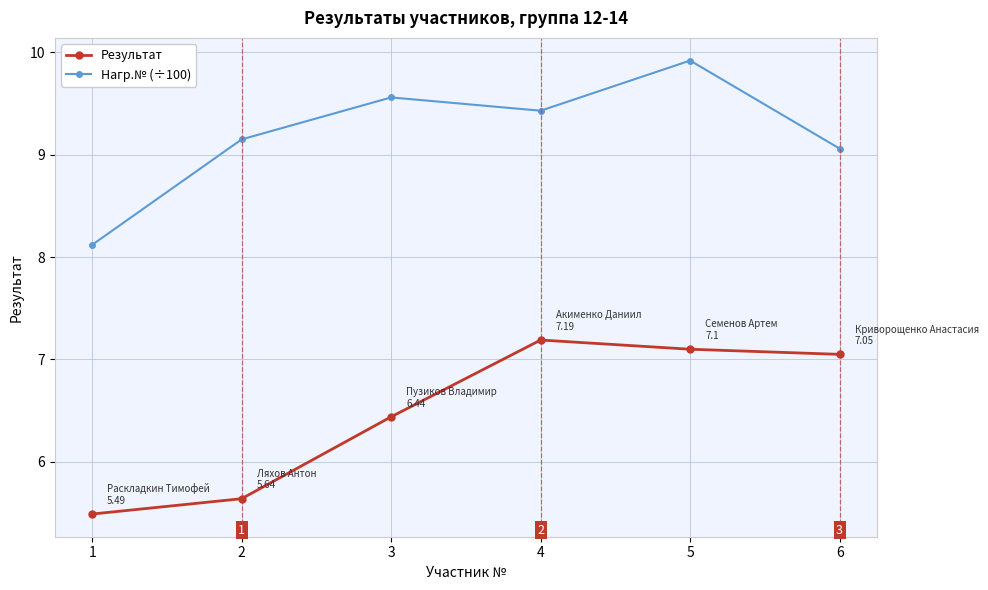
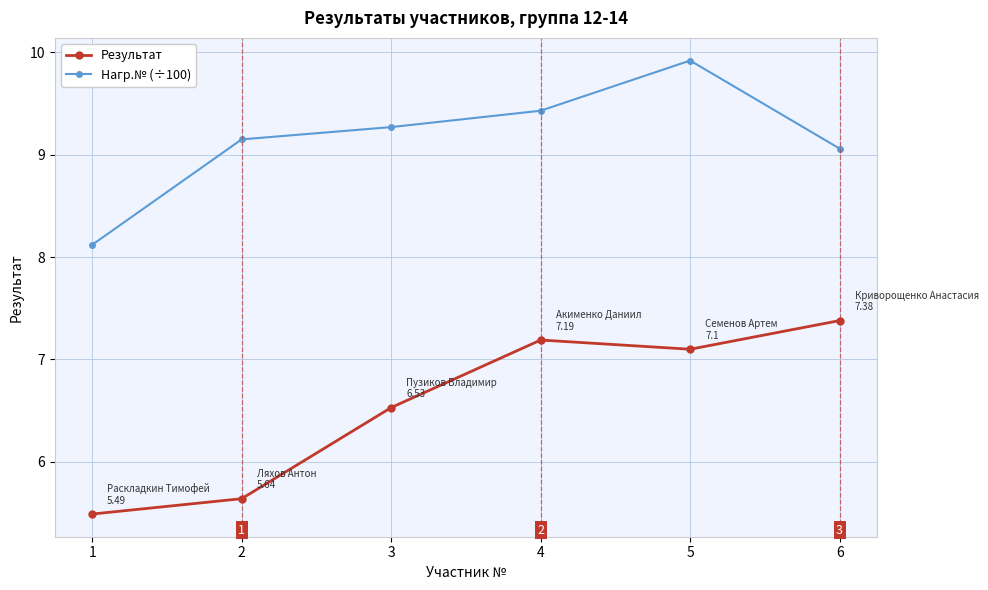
Результат, 3: 6.44 -> 6.53
Нагр.№ (÷100), 3: 9.56 -> 9.27
Результат, 6: 7.05 -> 7.38
